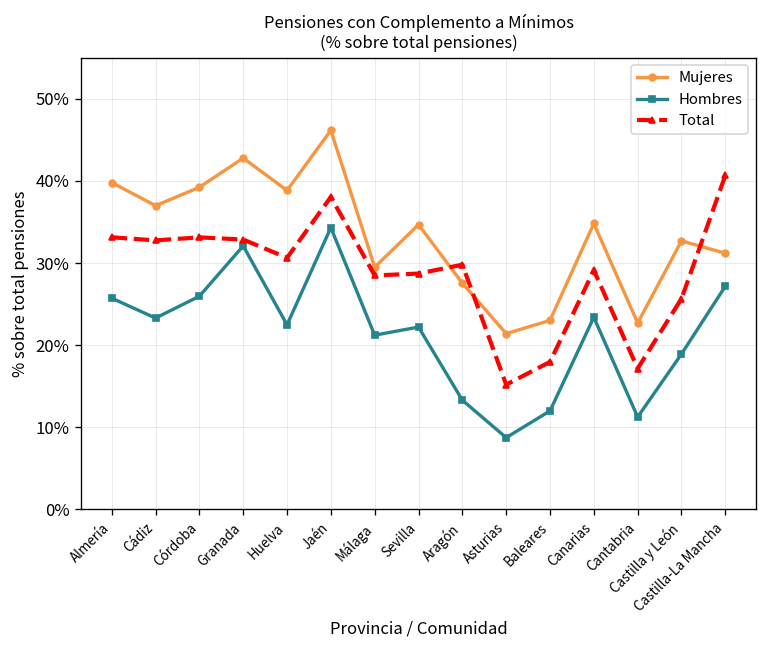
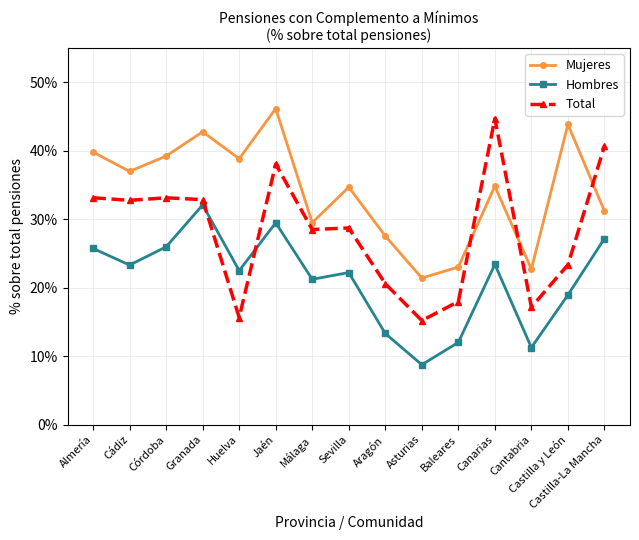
Total, Huelva: 31% -> 16%
Hombres, Jaén: 34% -> 29%
Total, Aragón: 30% -> 21%
Total, Canarias: 29% -> 45%
Mujeres, Castilla y León: 33% -> 44%
Total, Castilla y León: 26% -> 23%
